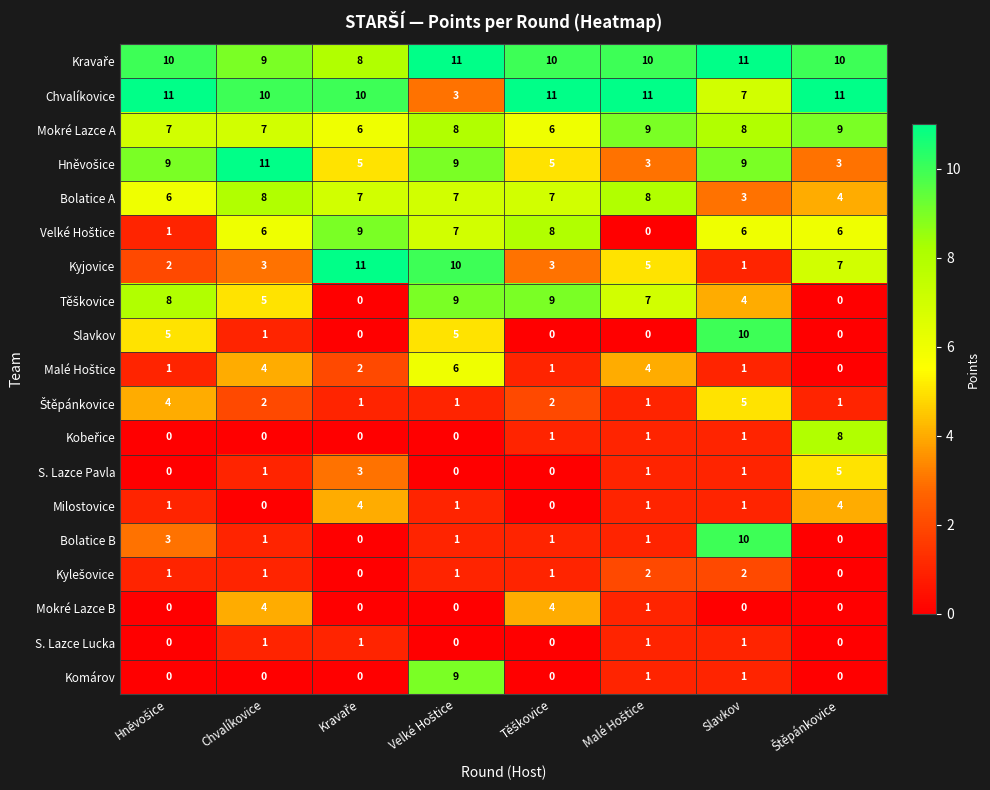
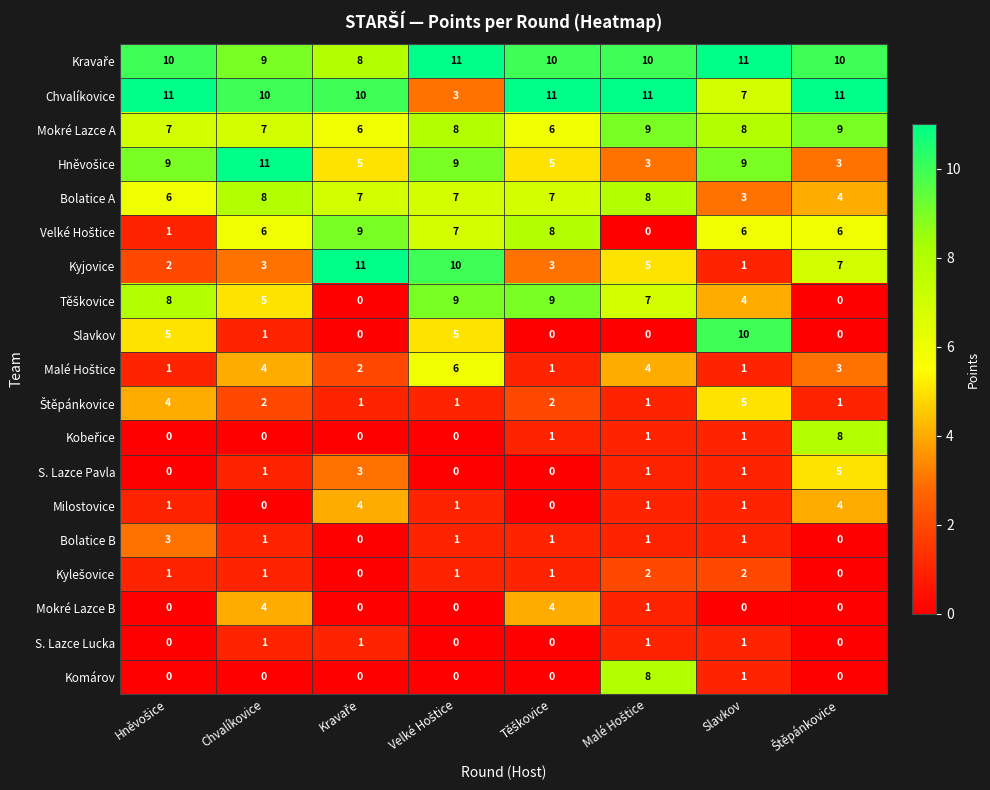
Malé Hoštice, Štěpánkovice: 0 -> 3
Bolatice B, Slavkov: 10 -> 1
Komárov, Velké Hoštice: 9 -> 0
Komárov, Malé Hoštice: 1 -> 8
